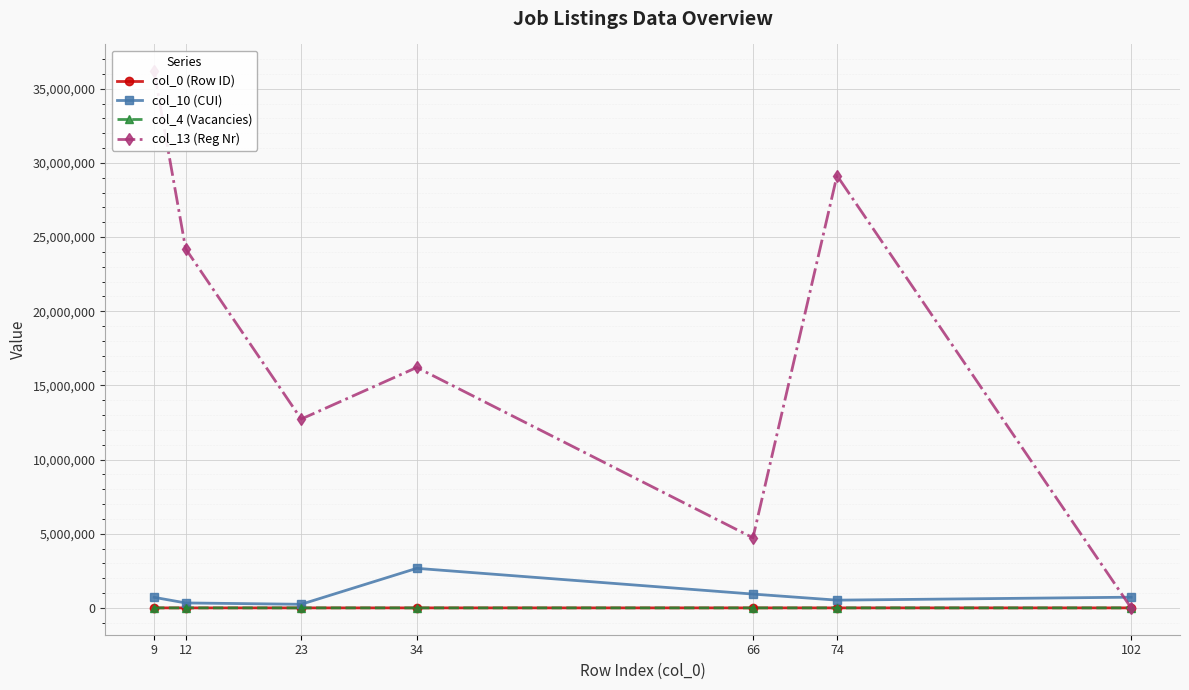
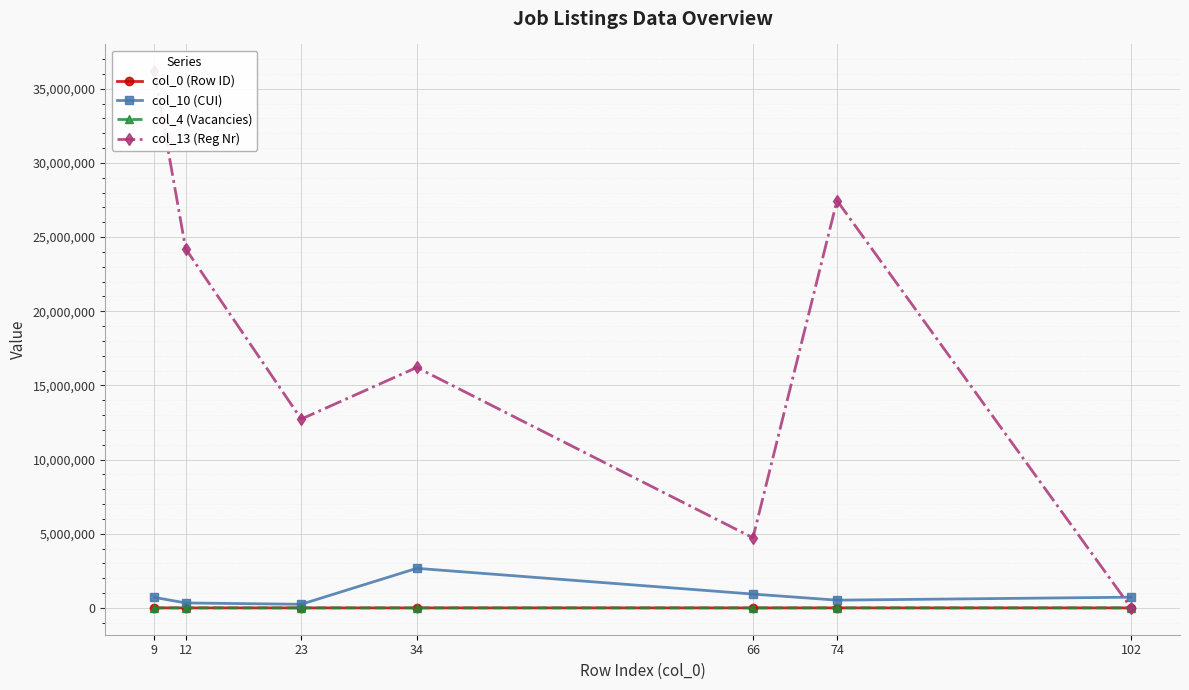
col_13 (Reg Nr), 74: 29,100,000 -> 27,500,000
